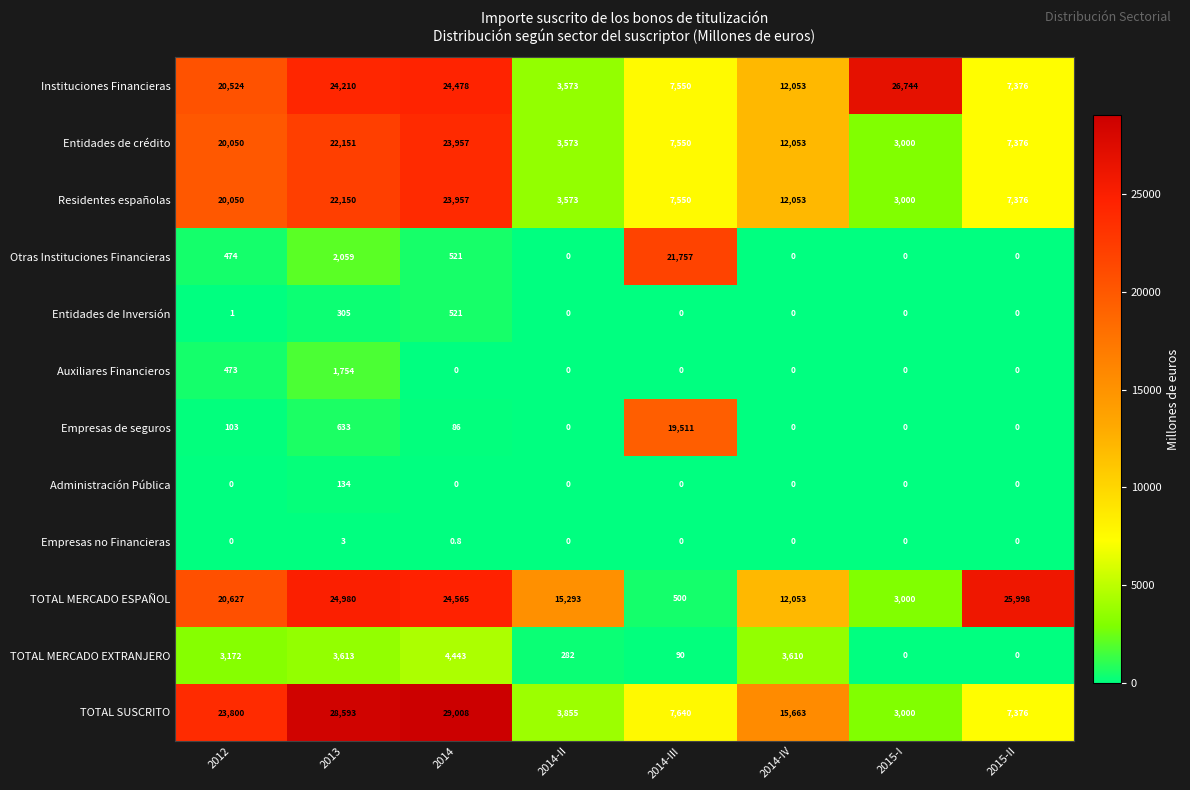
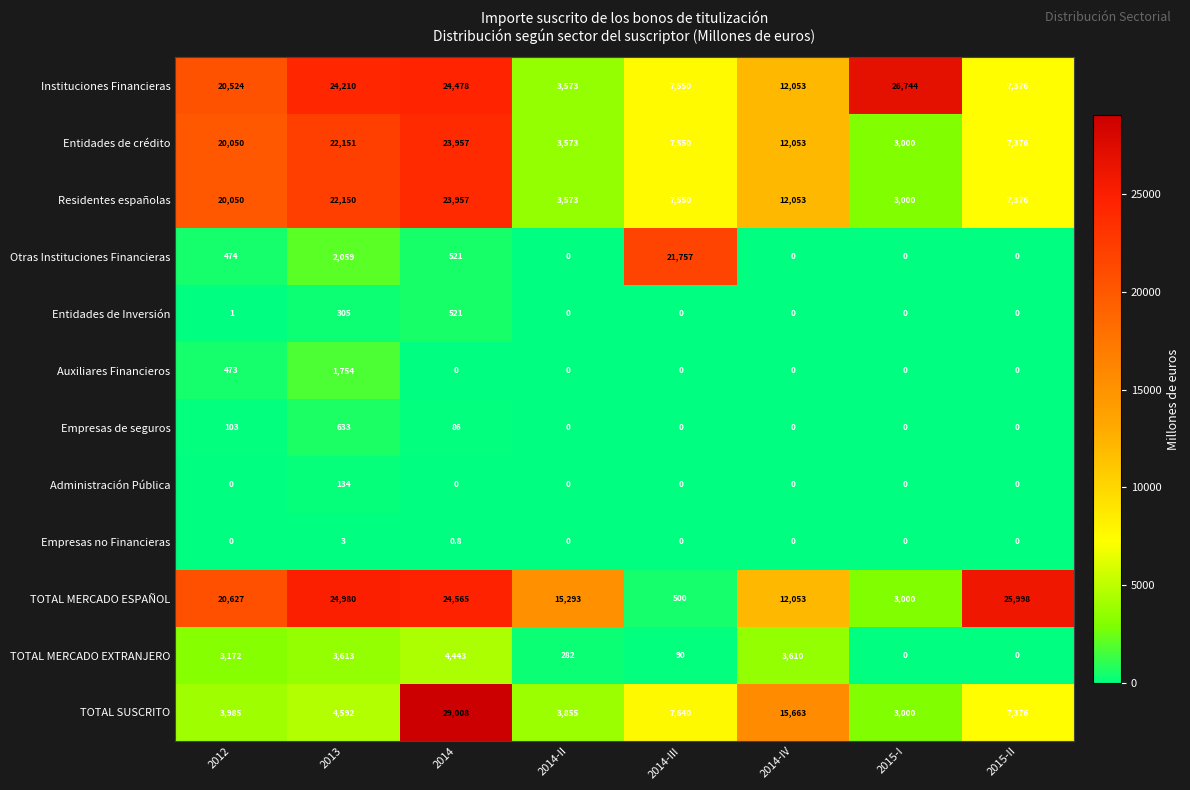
Empresas de seguros, 2014-III: 19,511 -> 0
TOTAL SUSCRITO, 2012: 23,800 -> 3,985
TOTAL SUSCRITO, 2013: 28,593 -> 4,592
